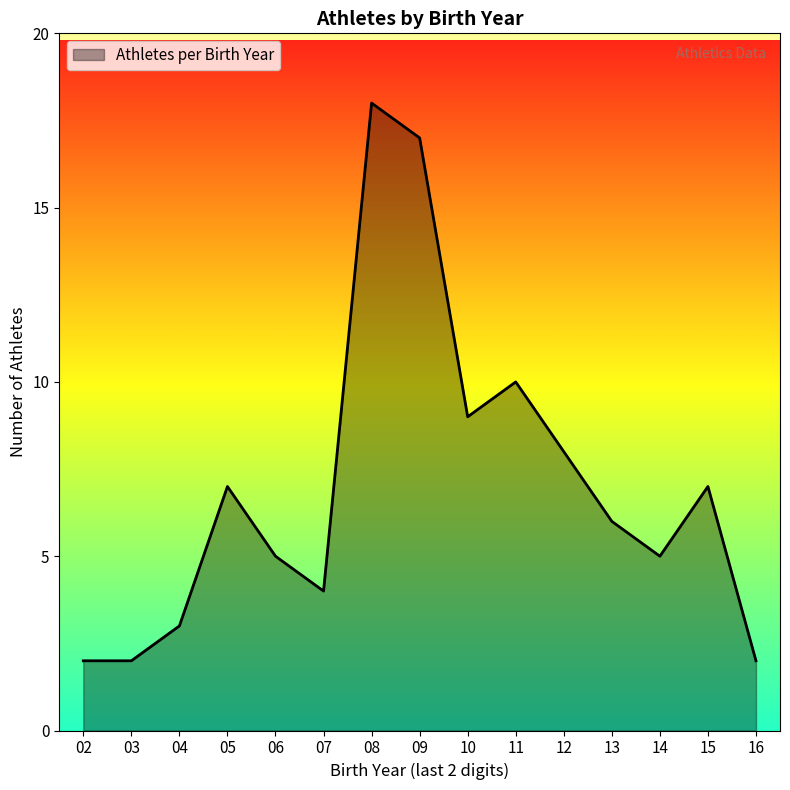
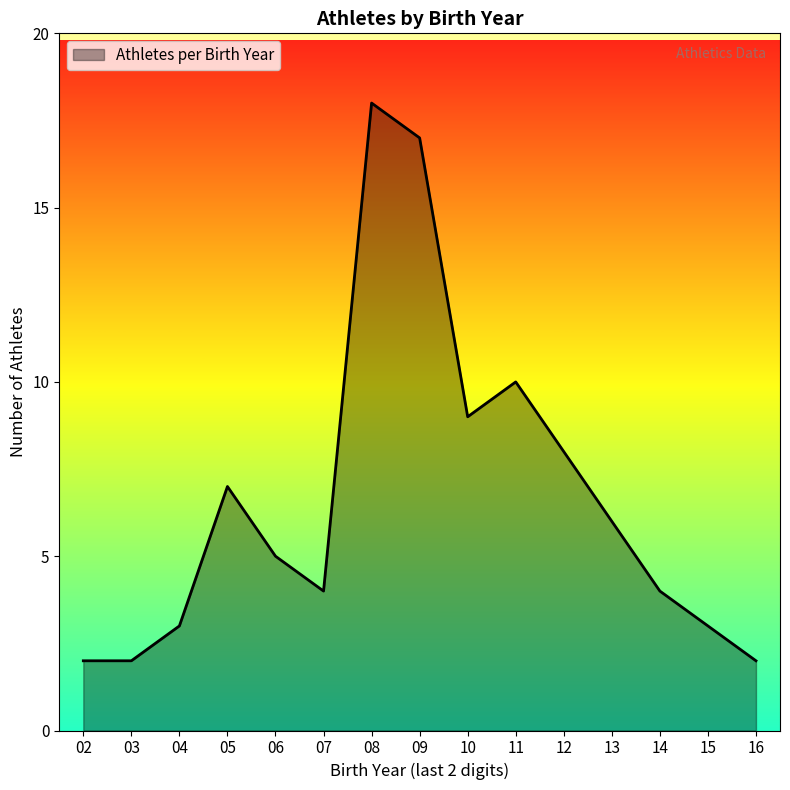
14: 5 -> 4
15: 7 -> 3
